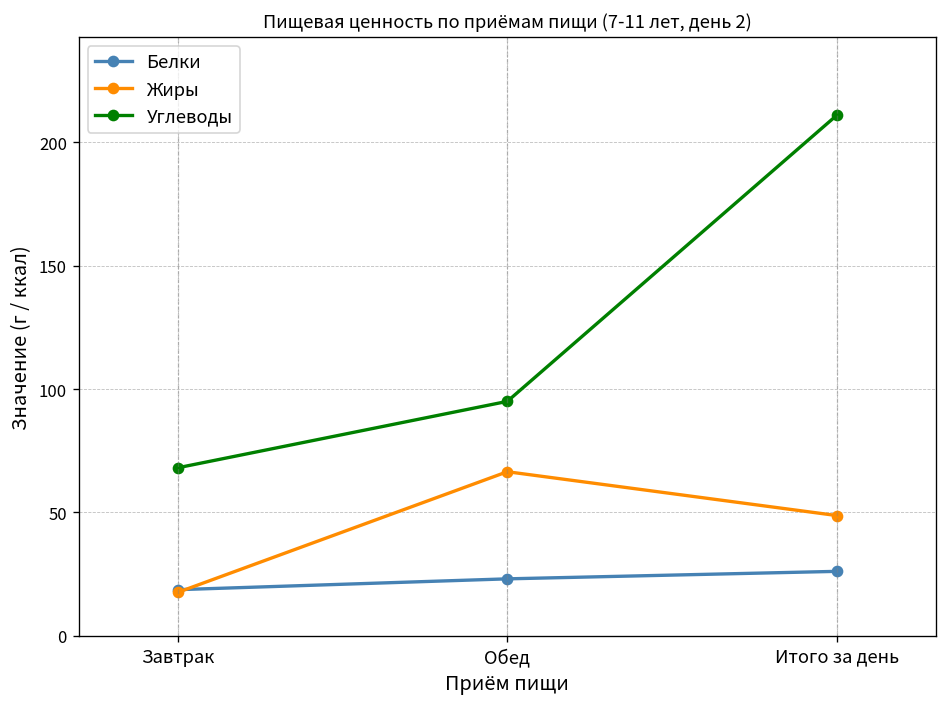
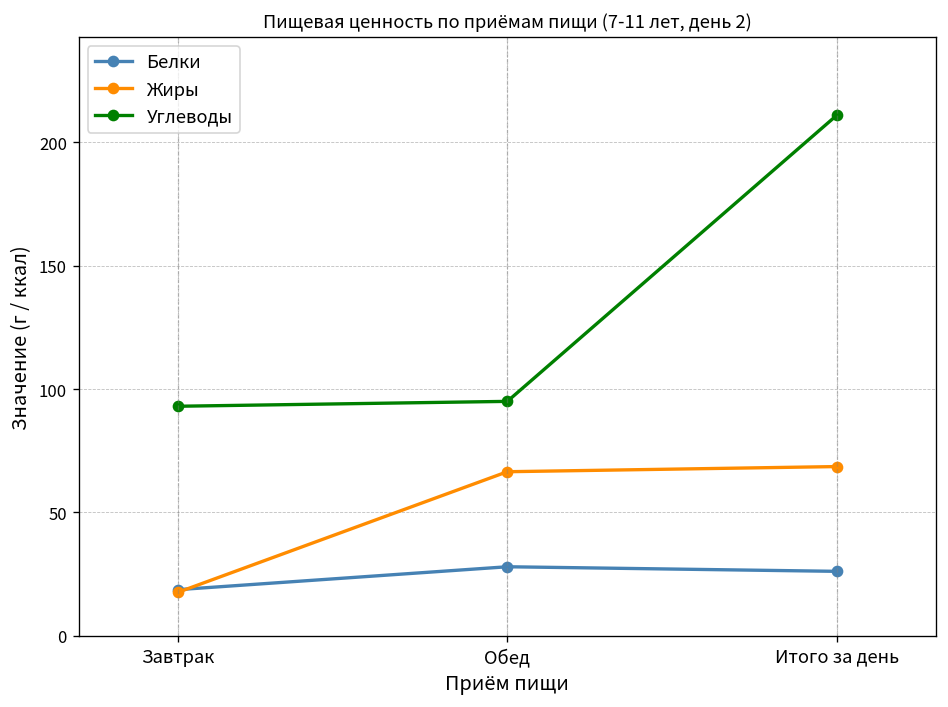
Углеводы, Завтрак: 68 -> 93
Белки, Обед: 23 -> 28
Жиры, Итого за день: 49 -> 69
